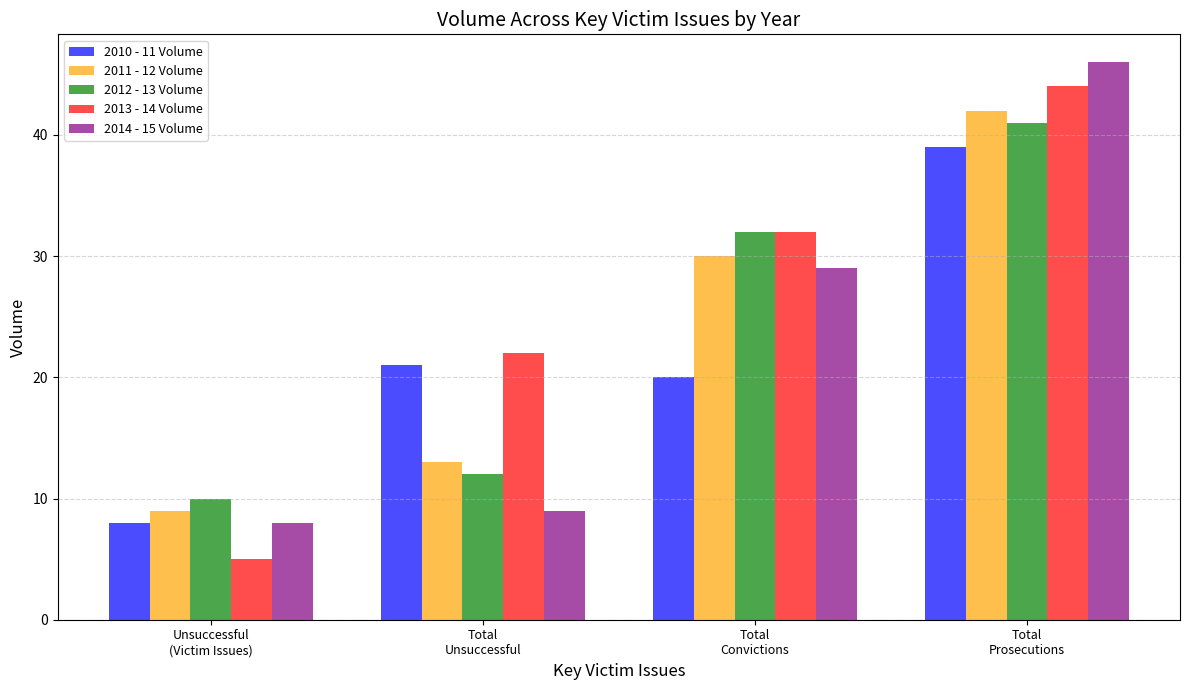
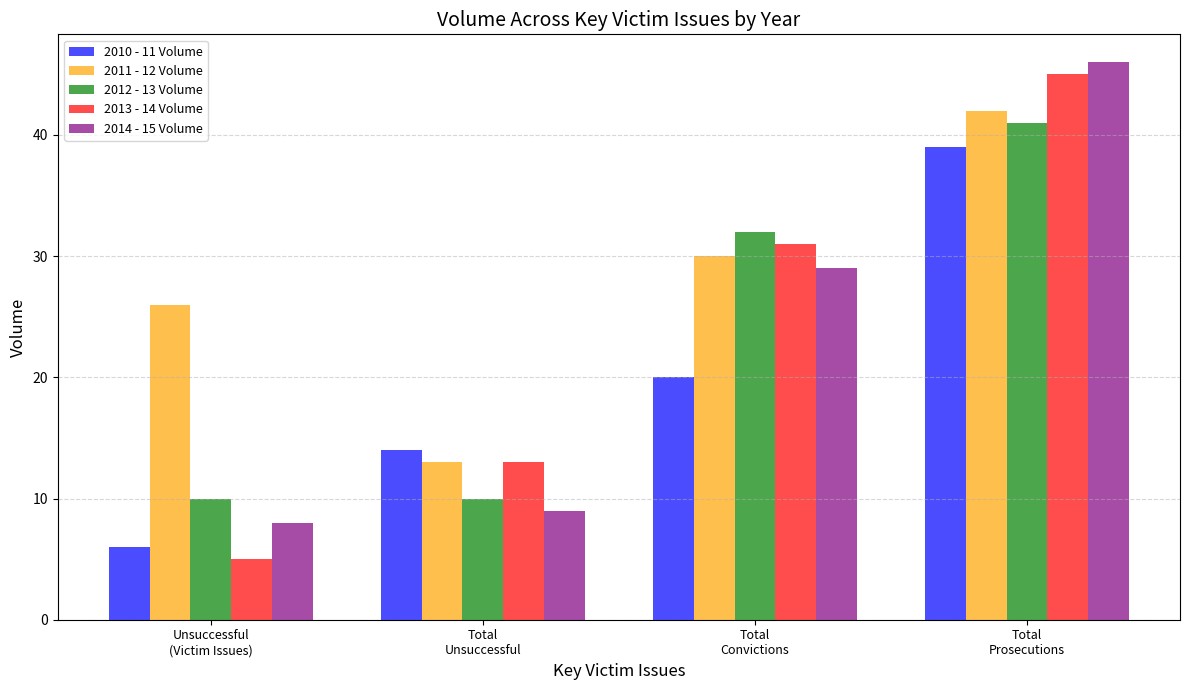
2010 - 11 Volume, Unsuccessful (Victim Issues): 8 -> 6
2011 - 12 Volume, Unsuccessful (Victim Issues): 9 -> 26
2010 - 11 Volume, Total Unsuccessful: 21 -> 14
2012 - 13 Volume, Total Unsuccessful: 12 -> 10
2013 - 14 Volume, Total Unsuccessful: 22 -> 13
2013 - 14 Volume, Total Convictions: 32 -> 31
2013 - 14 Volume, Total Prosecutions: 44 -> 45
